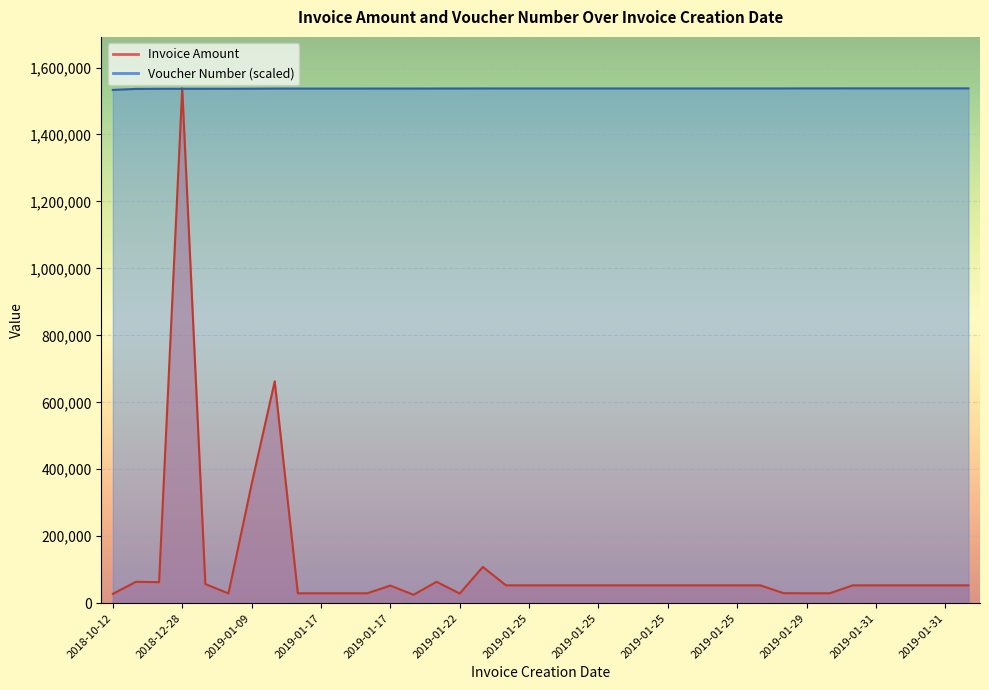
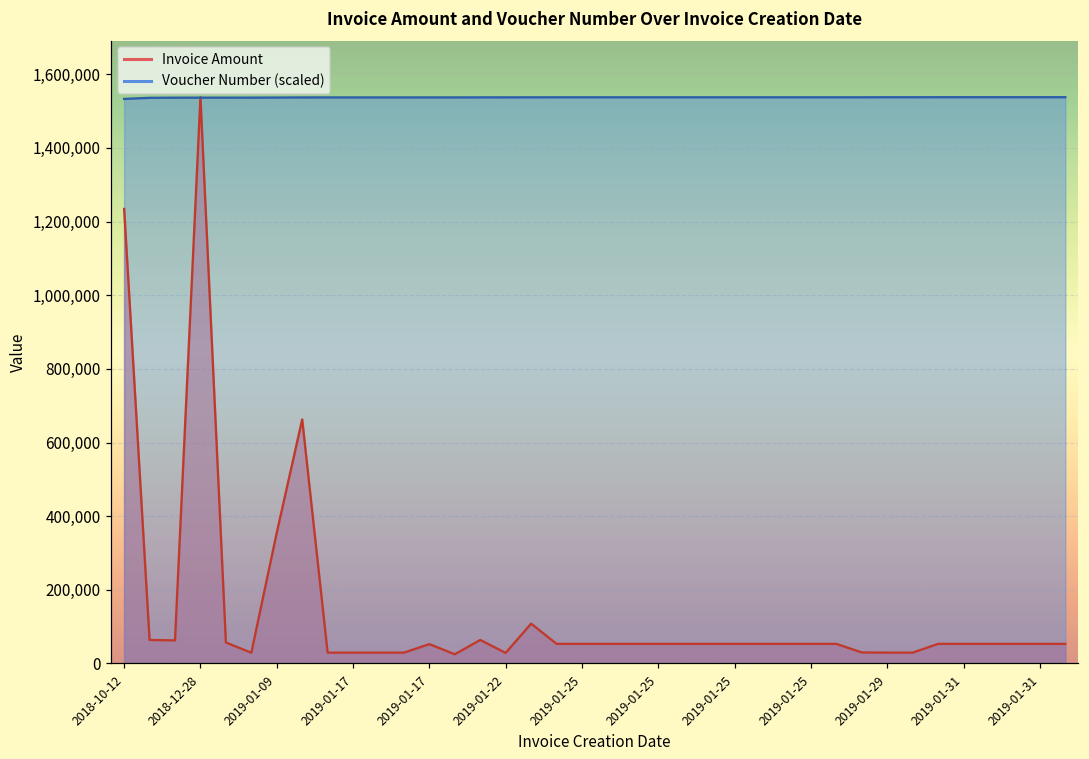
Invoice Amount, 2018-10-12: 30,000 -> 1,230,000
